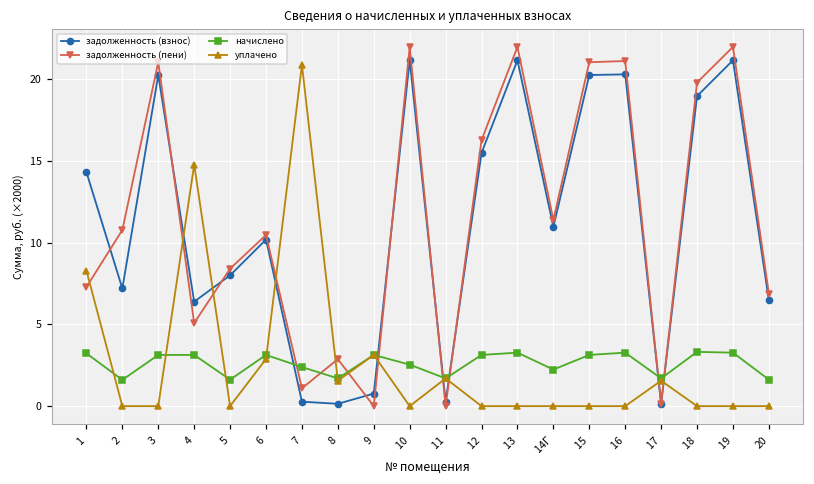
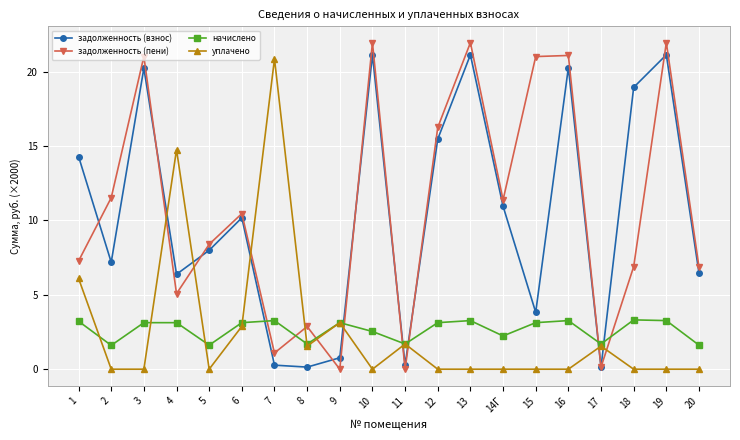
уплачено, 1: 8.3 -> 6.1
задолженность (пени), 2: 10.8 -> 11.5
начислено, 7: 2.4 -> 3.3
задолженность (взнос), 15: 20.2 -> 3.8
задолженность (пени), 18: 19.8 -> 6.9
